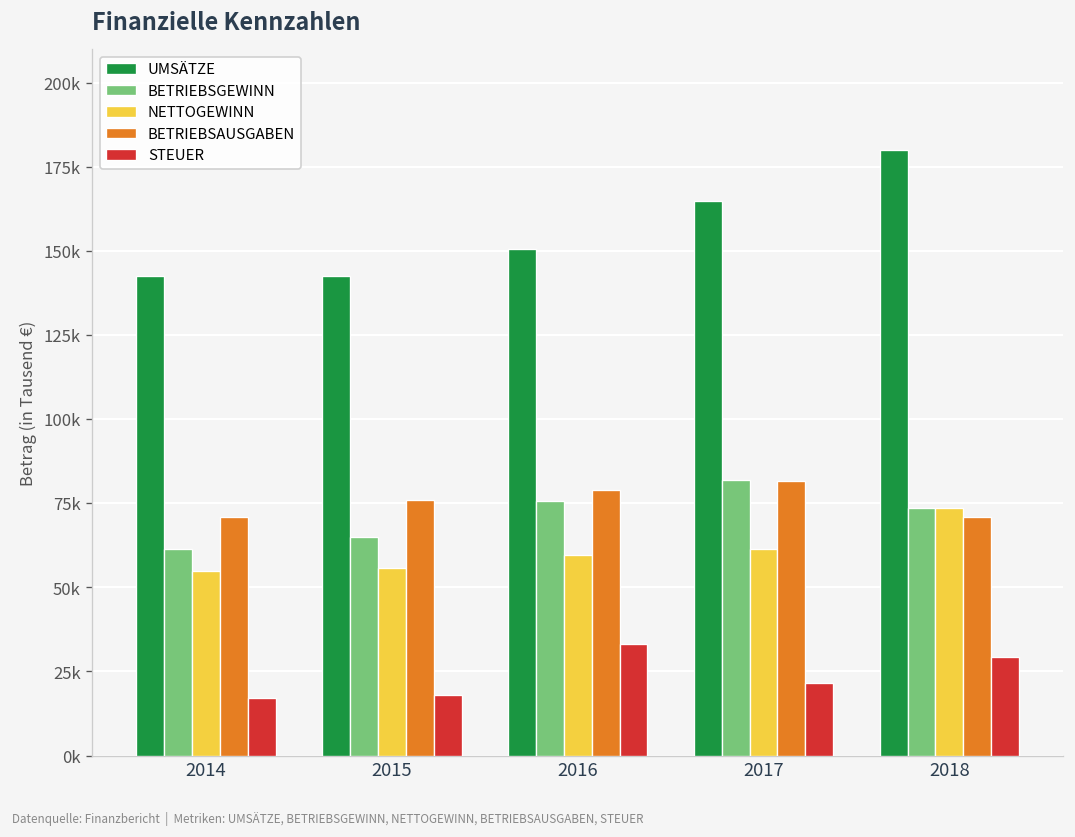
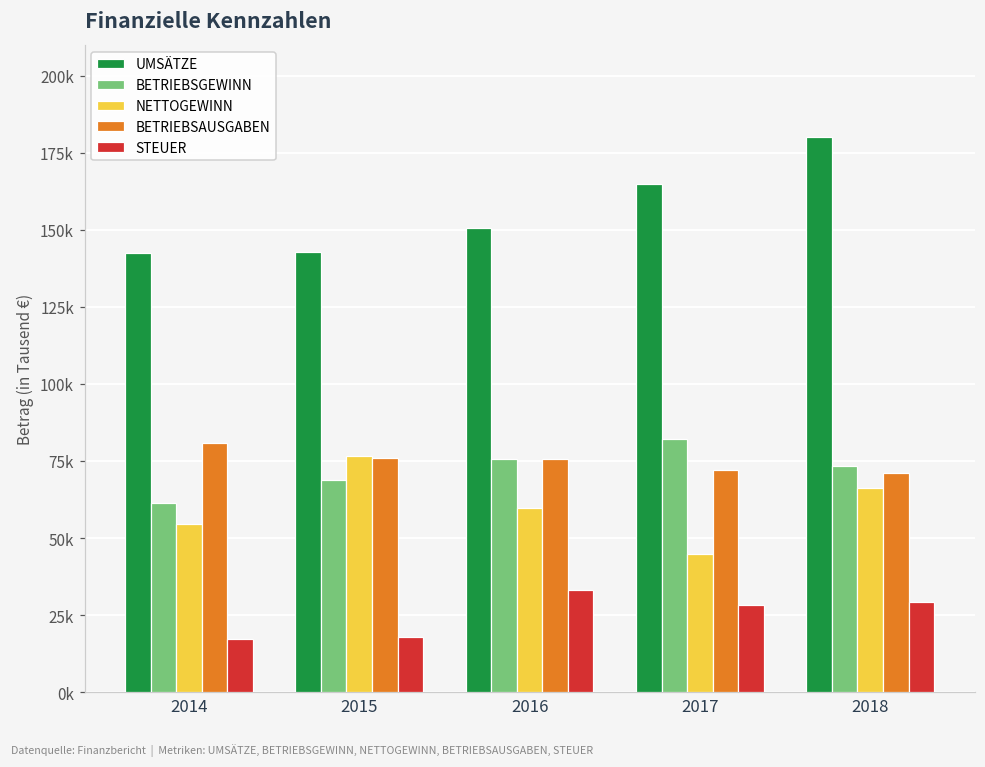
BETRIEBSAUSGABEN, 2014: 71000 -> 81000
BETRIEBSGEWINN, 2015: 65000 -> 69000
NETTOGEWINN, 2015: 56000 -> 77000
BETRIEBSAUSGABEN, 2016: 79000 -> 76000
NETTOGEWINN, 2017: 61000 -> 45000
BETRIEBSAUSGABEN, 2017: 82000 -> 72000
STEUER, 2017: 22000 -> 28000
NETTOGEWINN, 2018: 74000 -> 66000
